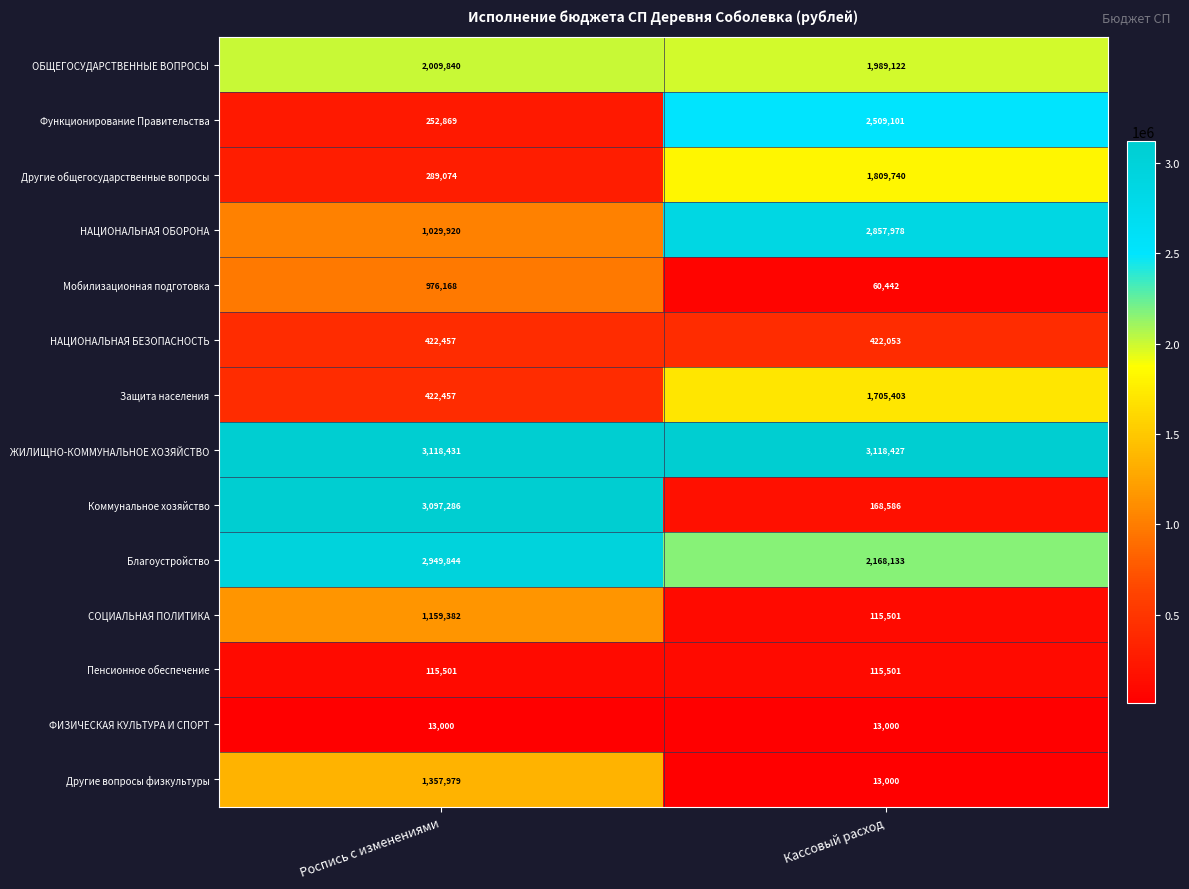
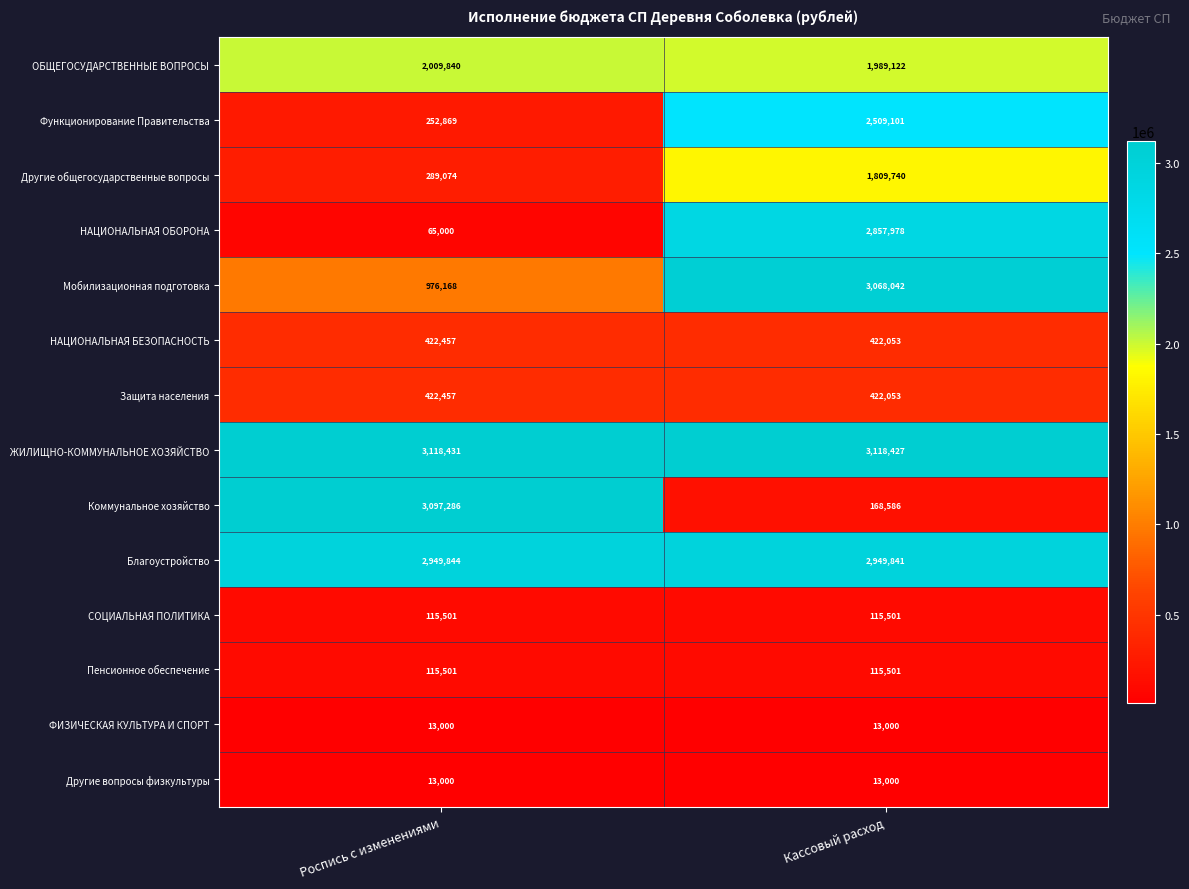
НАЦИОНАЛЬНАЯ ОБОРОНА, Роспись с изменениями: 1,029,920 -> 65,000
Мобилизационная подготовка, Кассовый расход: 60,442 -> 3,068,042
Защита населения, Кассовый расход: 1,705,403 -> 422,053
Благоустройство, Кассовый расход: 2,168,133 -> 2,949,841
СОЦИАЛЬНАЯ ПОЛИТИКА, Роспись с изменениями: 1,159,382 -> 115,501
Другие вопросы физкультуры, Роспись с изменениями: 1,357,979 -> 13,000
